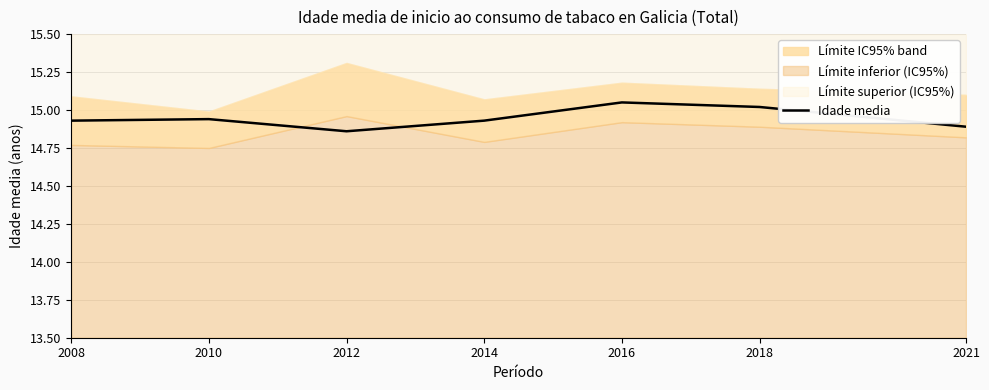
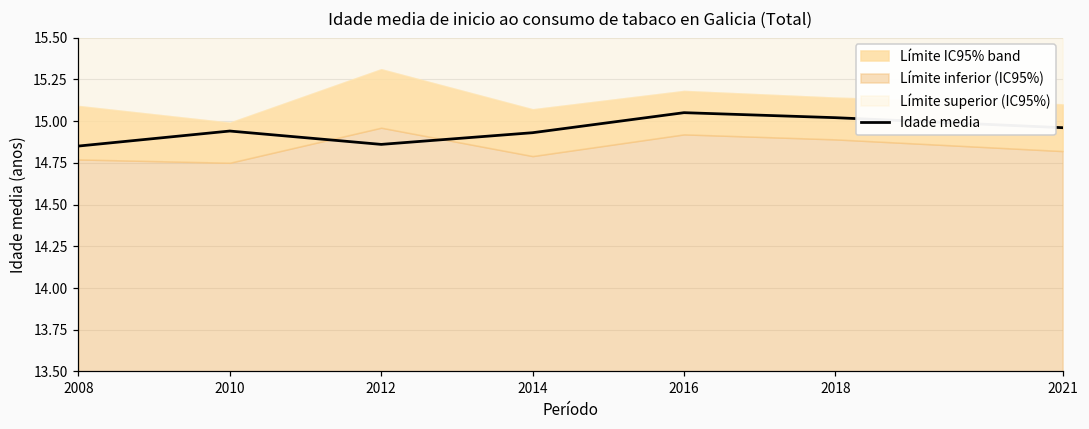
Idade media, 2008: 14.93 -> 14.85
Idade media, 2021: 14.89 -> 14.96
